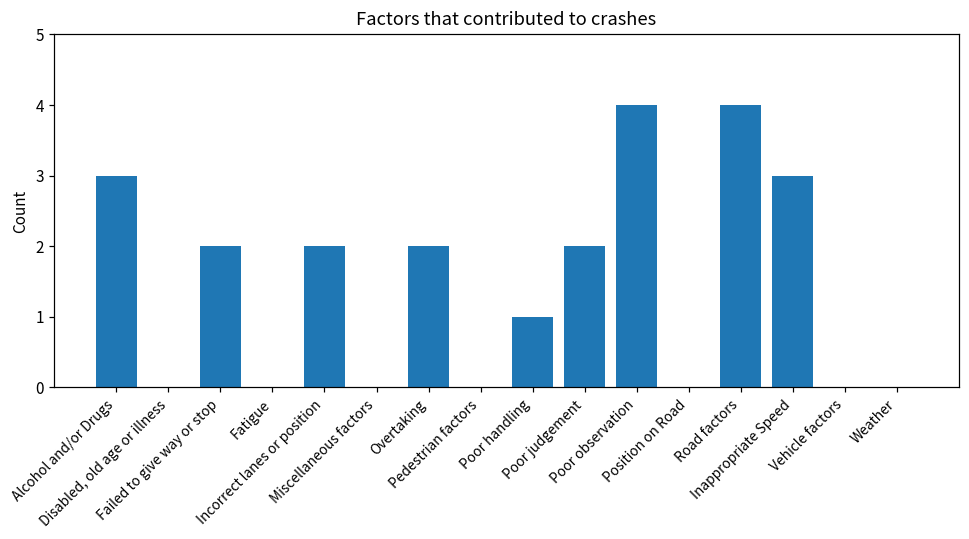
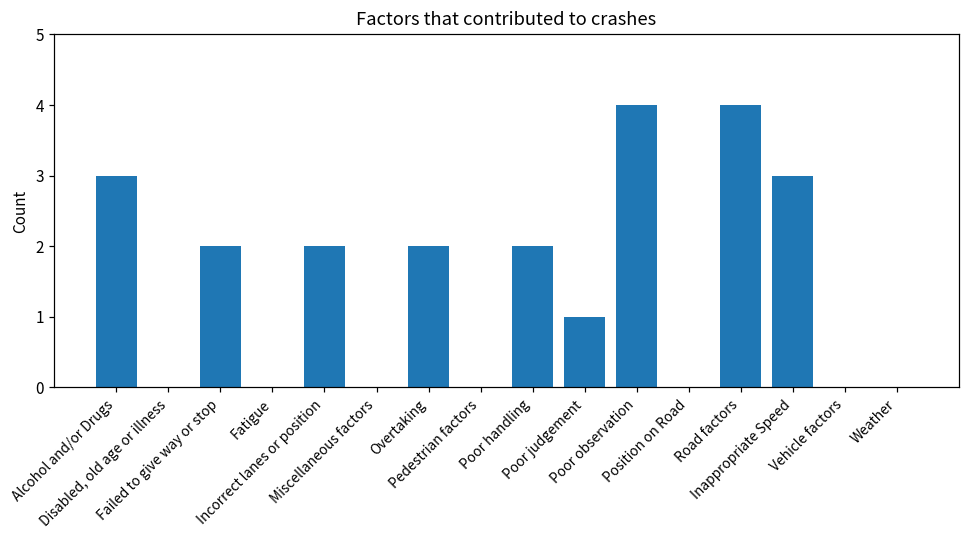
Poor handling: 1 -> 2
Poor judgement: 2 -> 1
